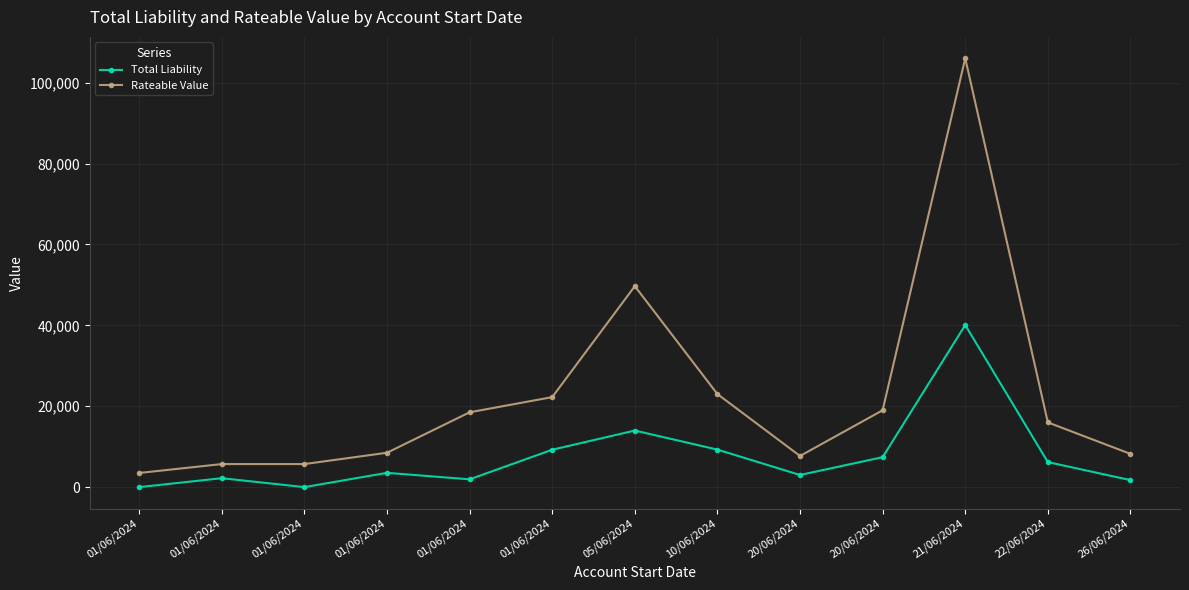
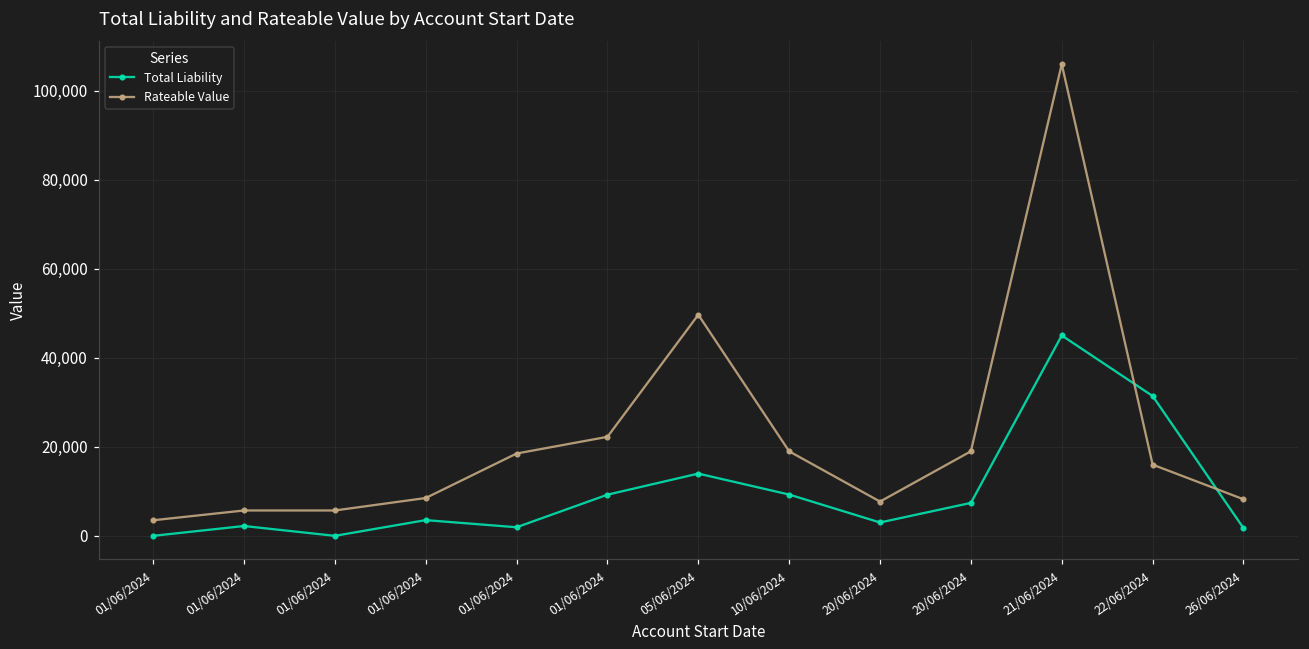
Rateable Value, 10/06/2024: 23,000 -> 19,000
Total Liability, 21/06/2024: 40,000 -> 45,000
Total Liability, 22/06/2024: 6,000 -> 31,000
